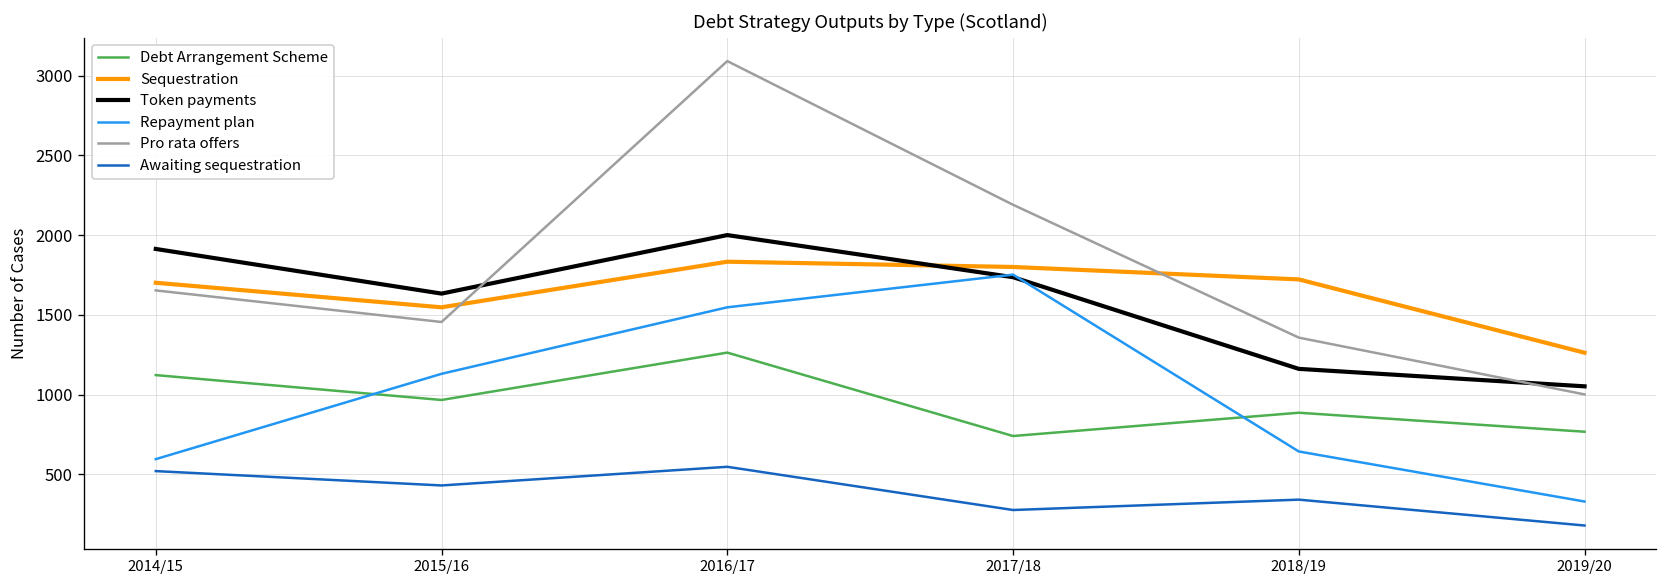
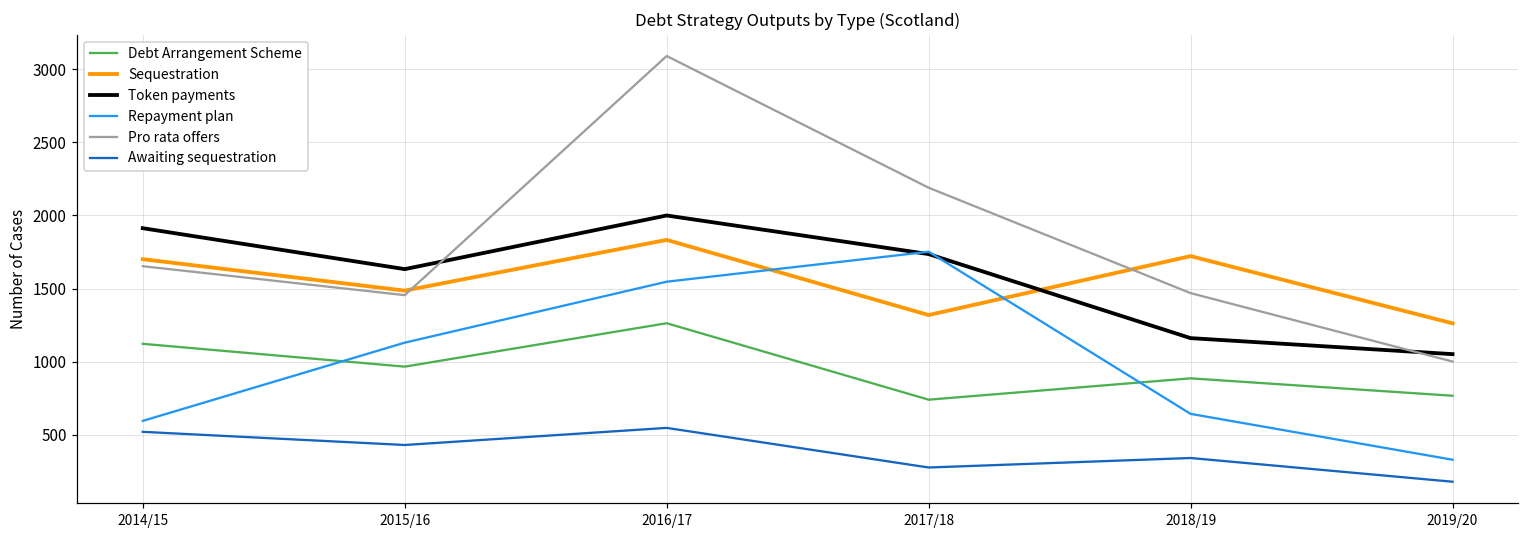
Sequestration, 2015/16: 1550 -> 1490
Sequestration, 2017/18: 1800 -> 1320
Pro rata offers, 2018/19: 1360 -> 1470
